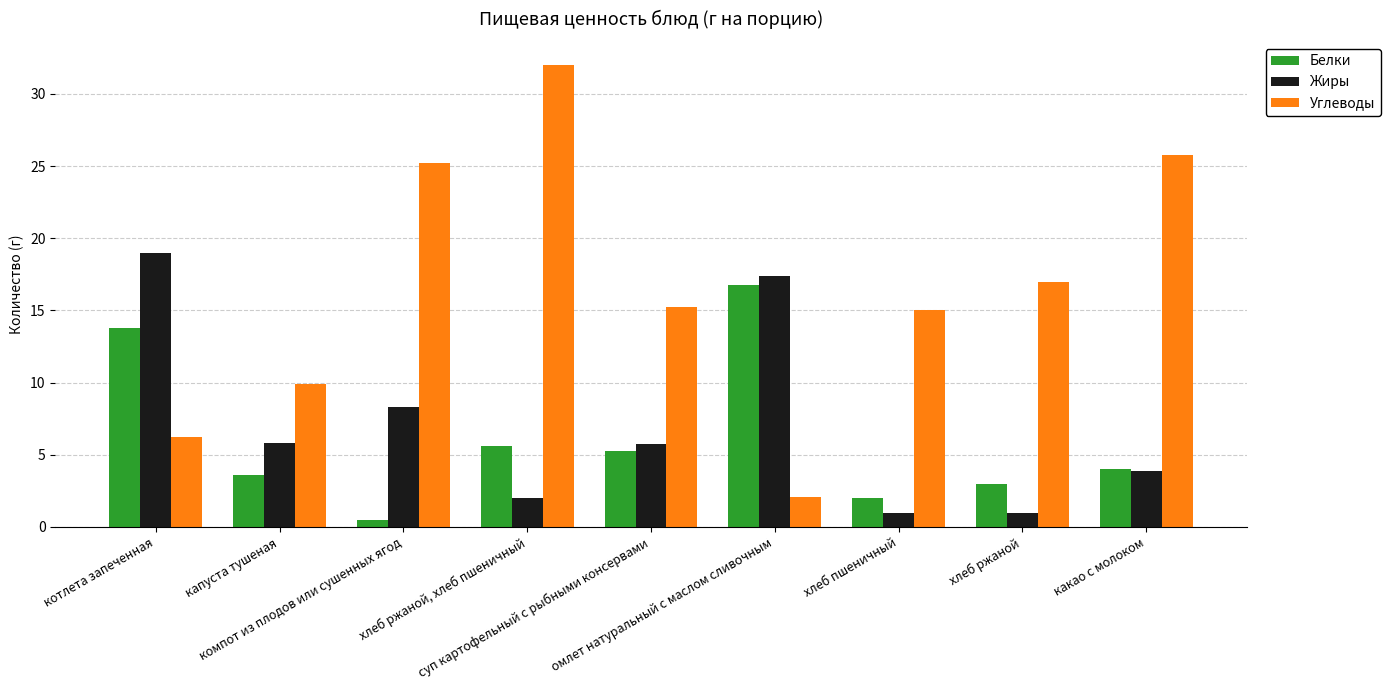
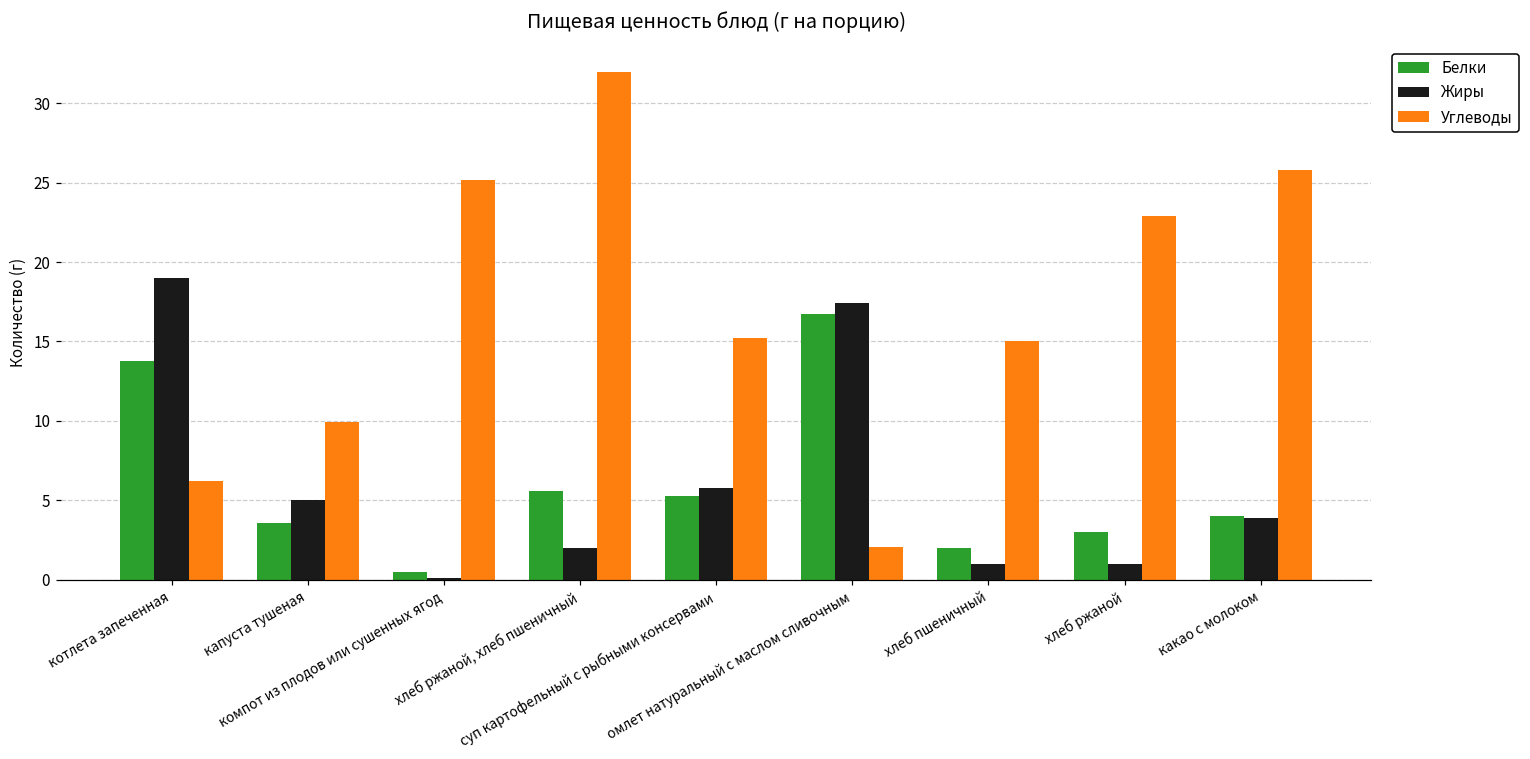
Жиры, капуста тушеная: 5.8 -> 5.0
Жиры, компот из плодов или сушенных ягод: 8.3 -> 0.1
Углеводы, хлеб ржаной: 17.0 -> 22.9
